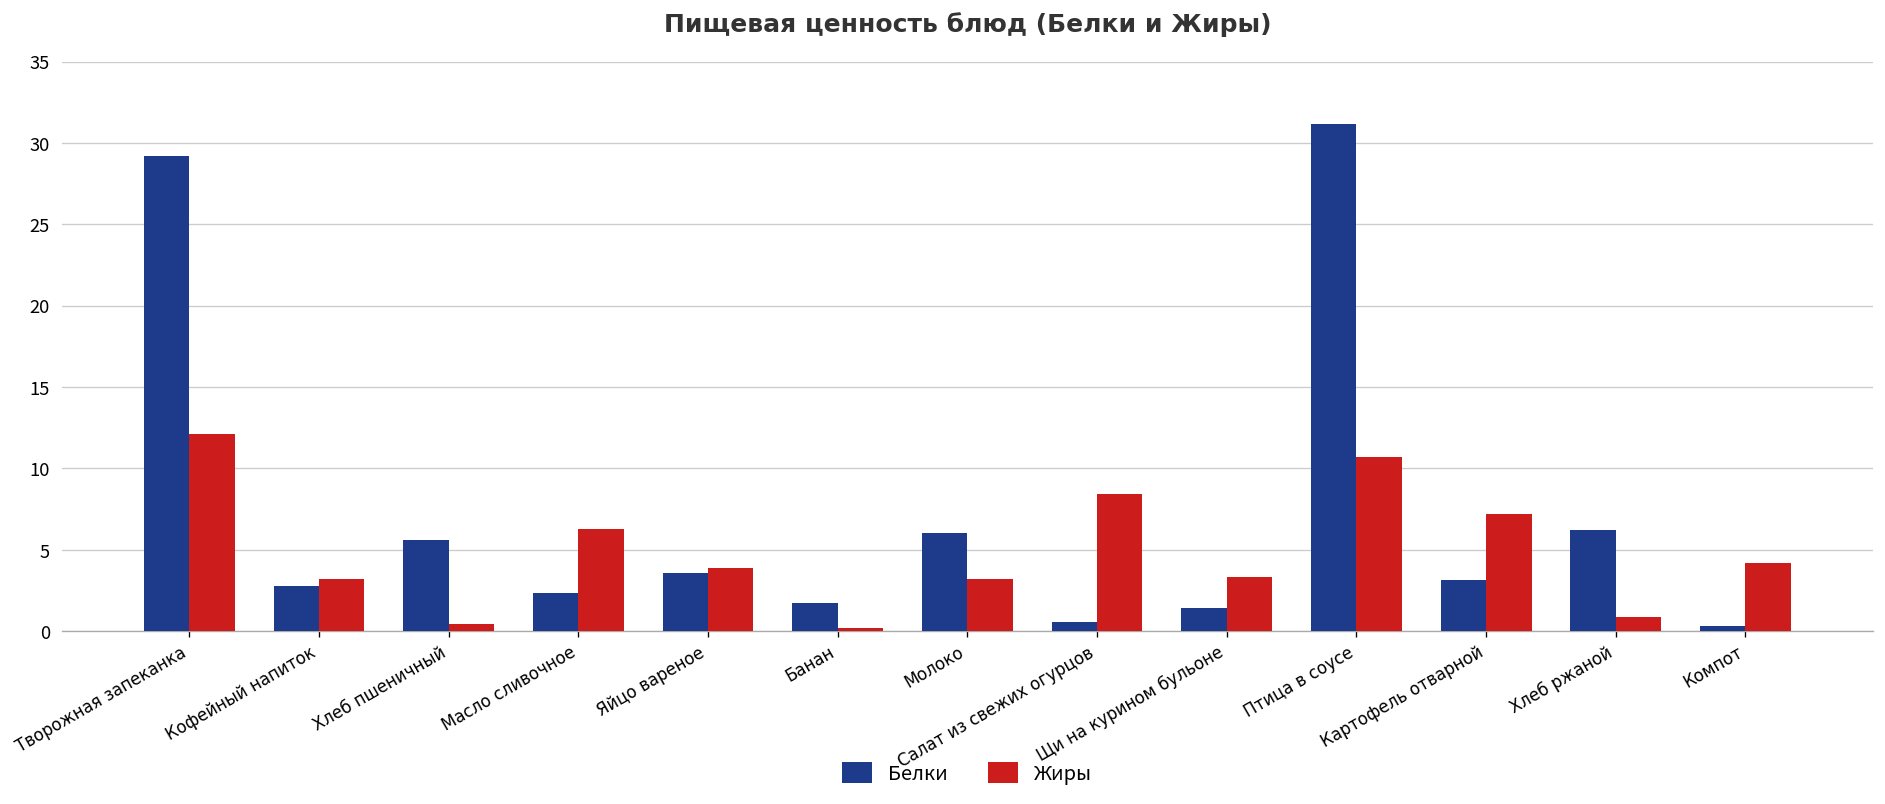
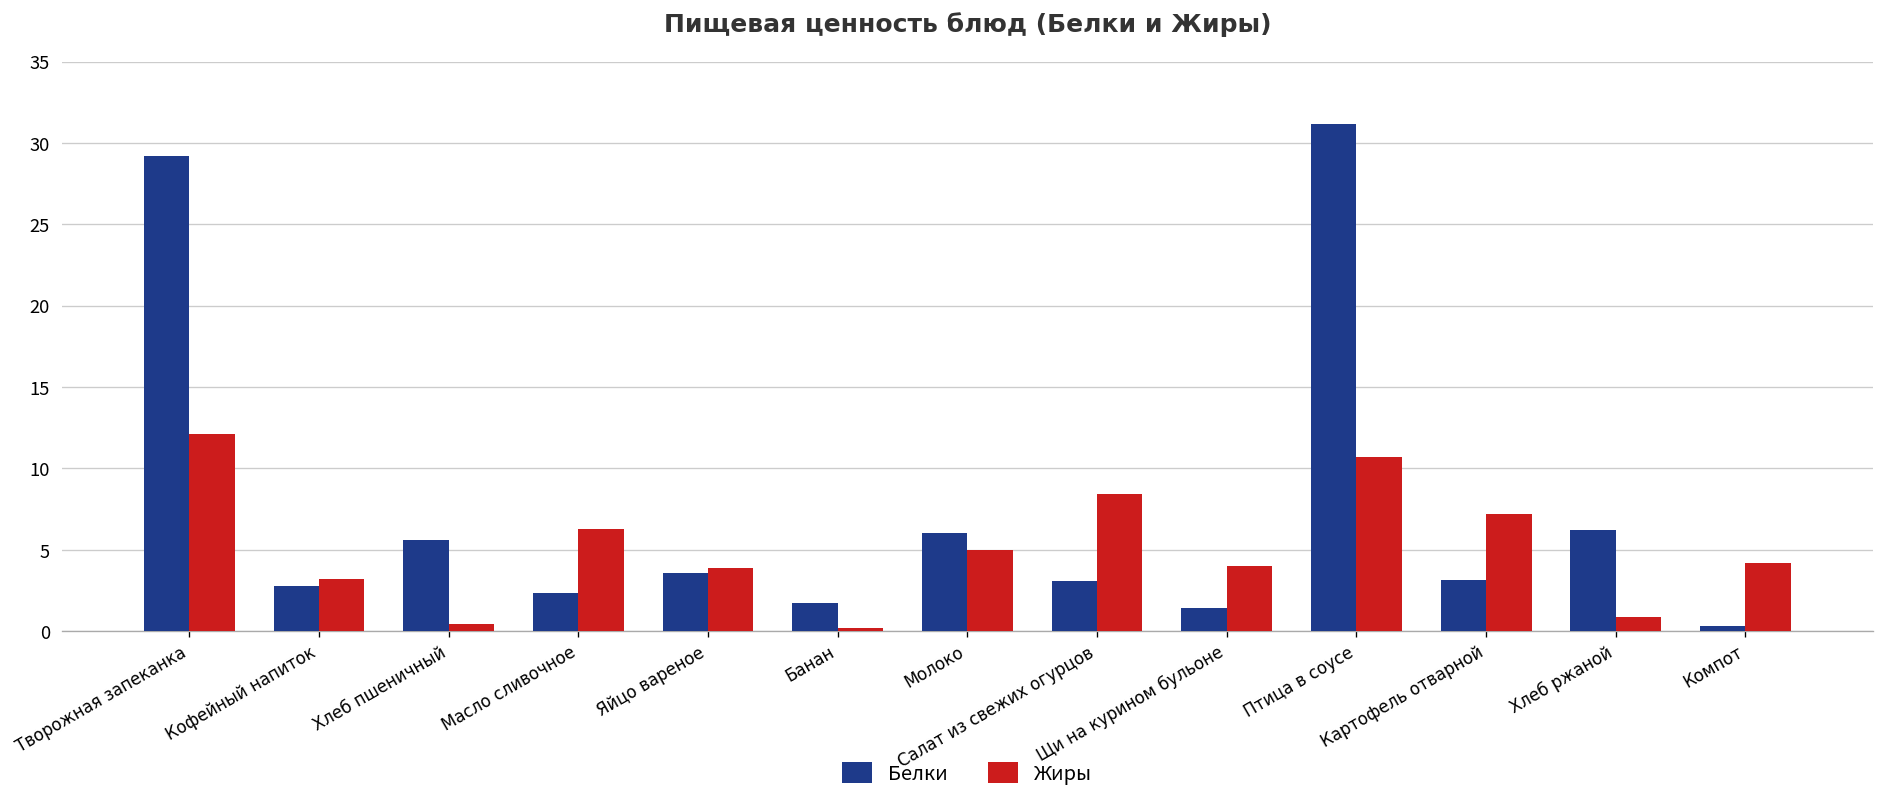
Жиры, Молоко: 3.2 -> 5.0
Белки, Салат из свежих огурцов: 0.6 -> 3.1
Жиры, Щи на курином бульоне: 3.3 -> 4.0
